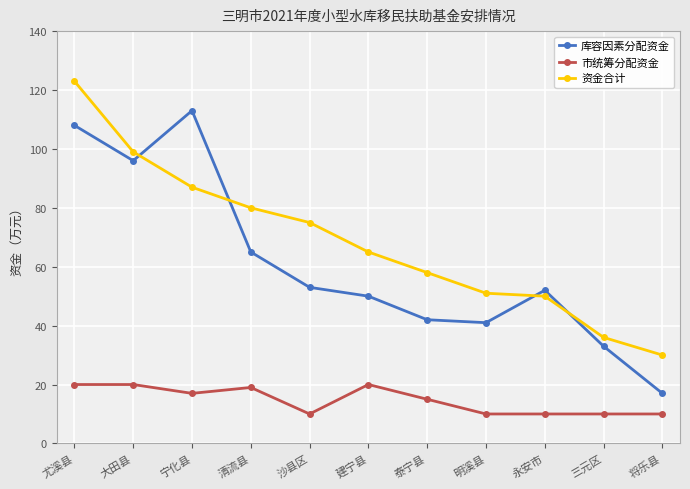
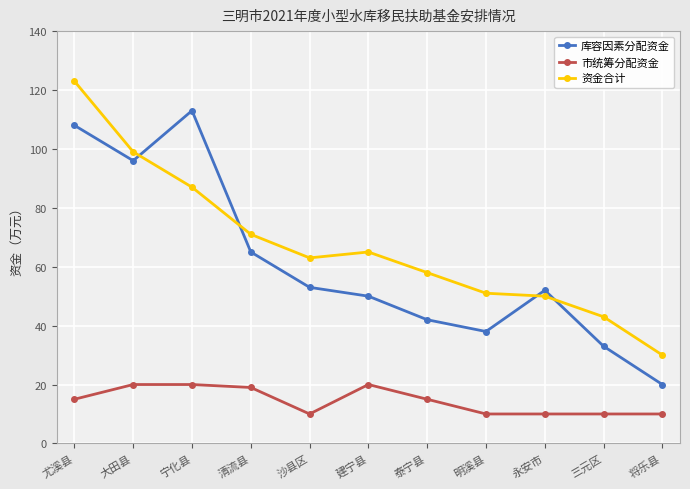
市统筹分配资金, 尤溪县: 20 -> 15
市统筹分配资金, 宁化县: 17 -> 20
资金合计, 清流县: 80 -> 71
资金合计, 沙县区: 75 -> 63
库容因素分配资金, 明溪县: 41 -> 38
资金合计, 三元区: 36 -> 43
库容因素分配资金, 将乐县: 17 -> 20
